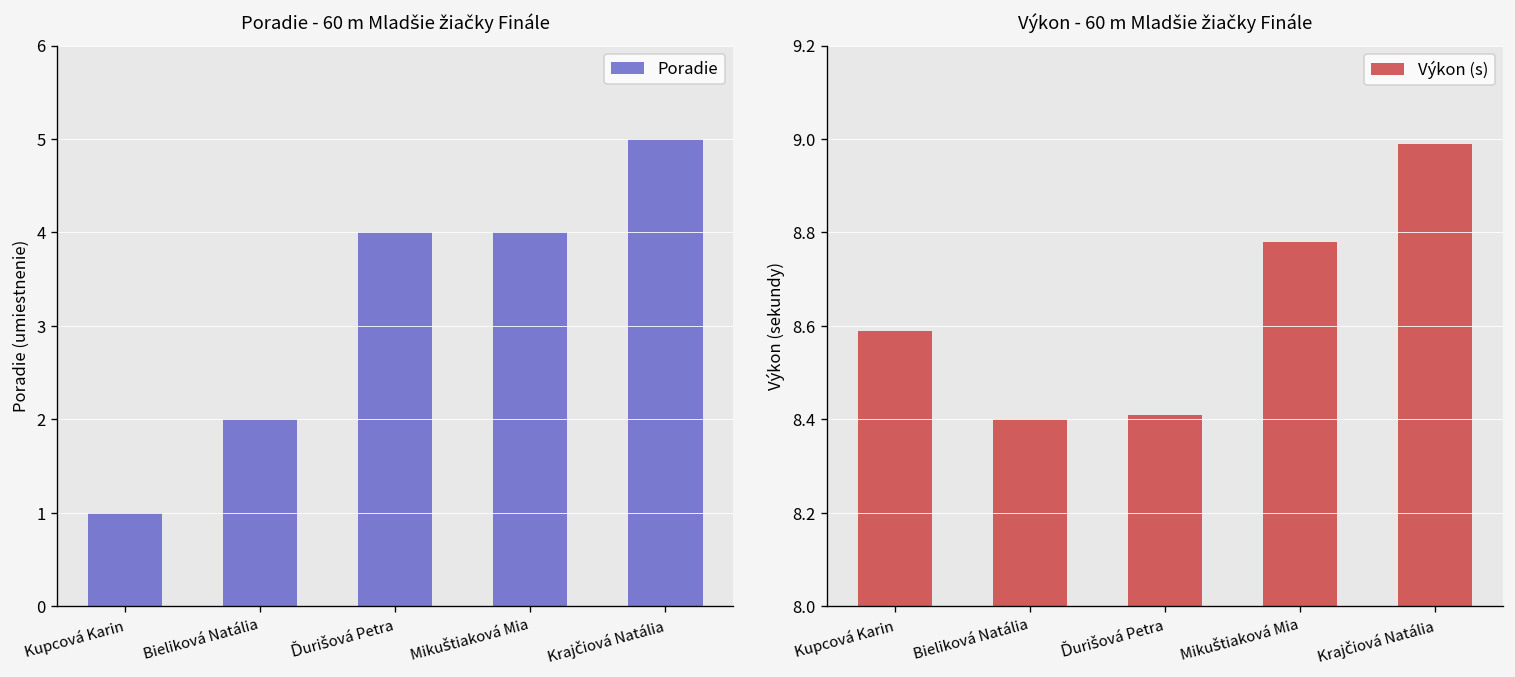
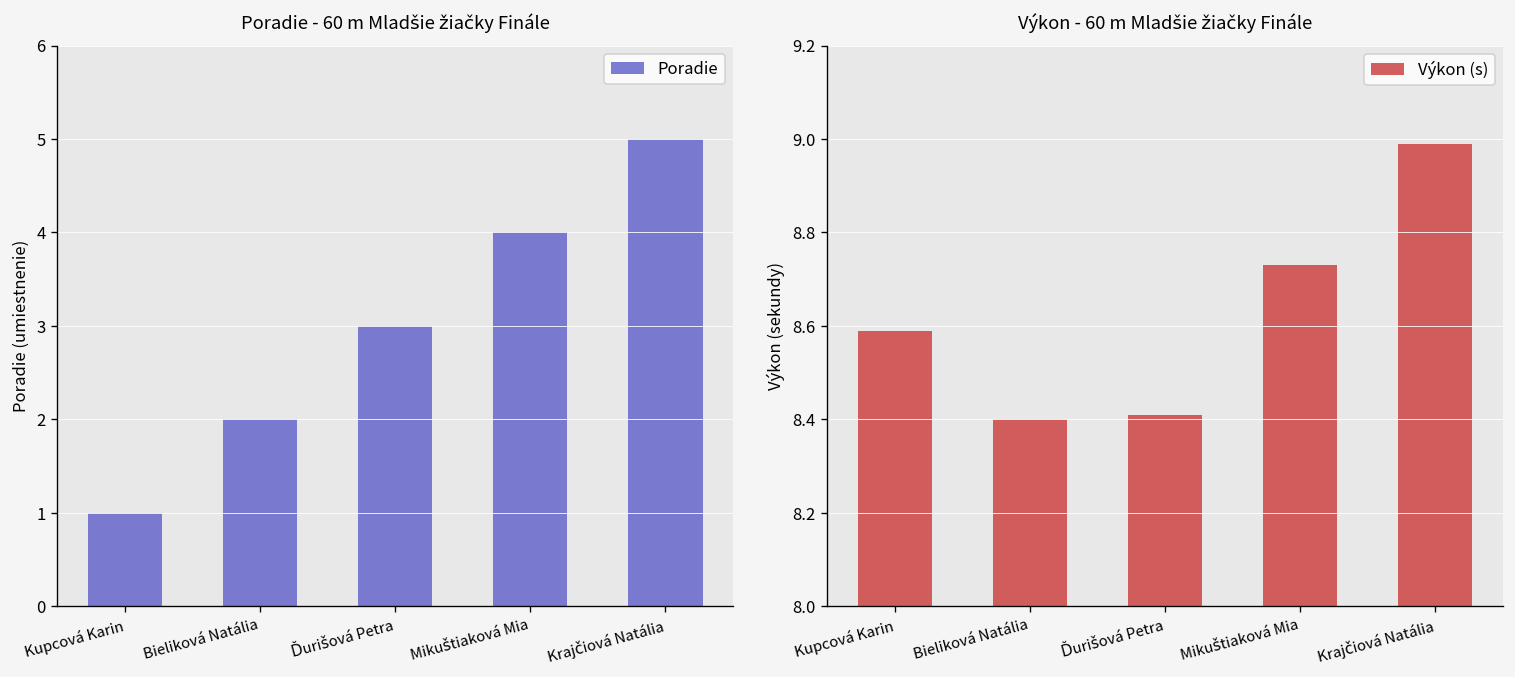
Poradie - 60 m Mladšie žiačky Finále, Ďurišová Petra: 4 -> 3
Výkon - 60 m Mladšie žiačky Finále, Mikuštiaková Mia: 8.78 -> 8.73
